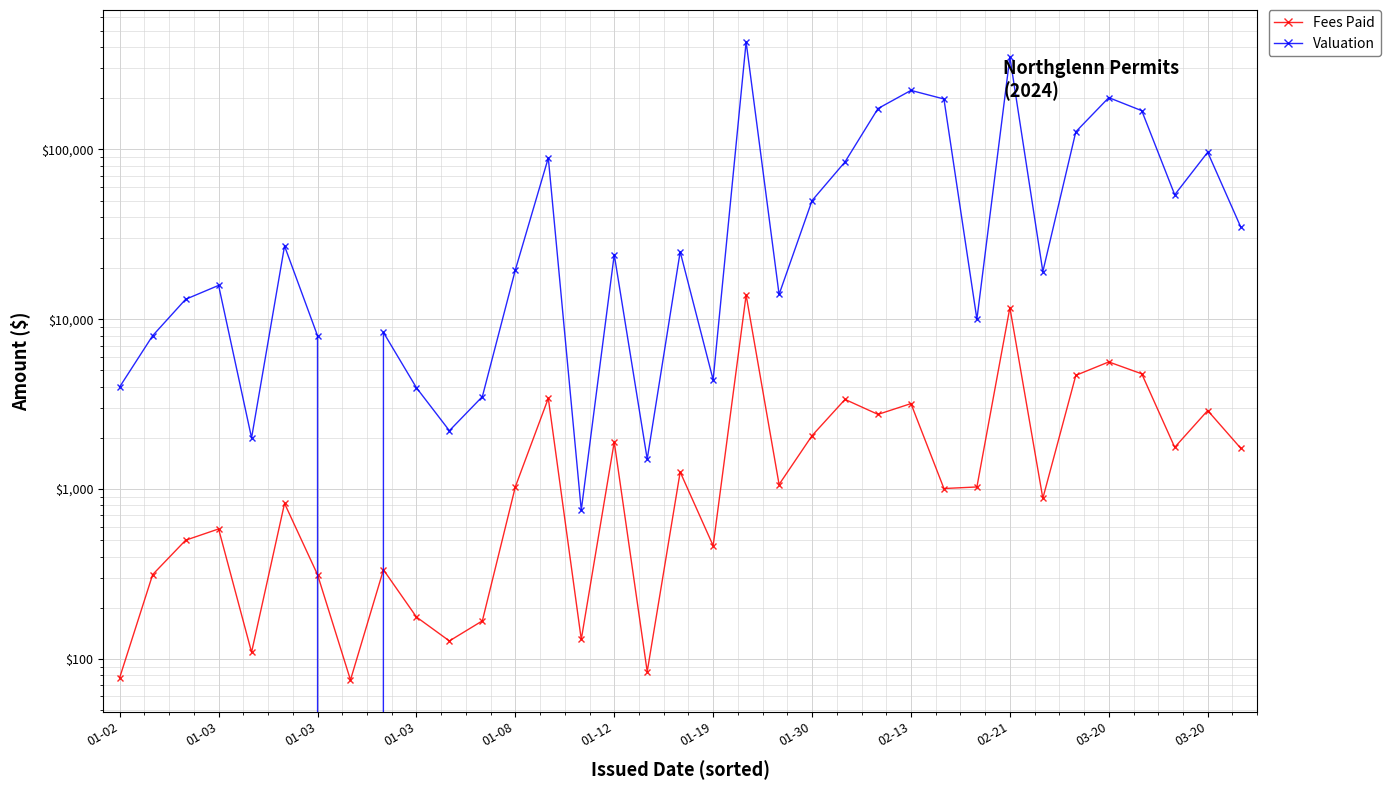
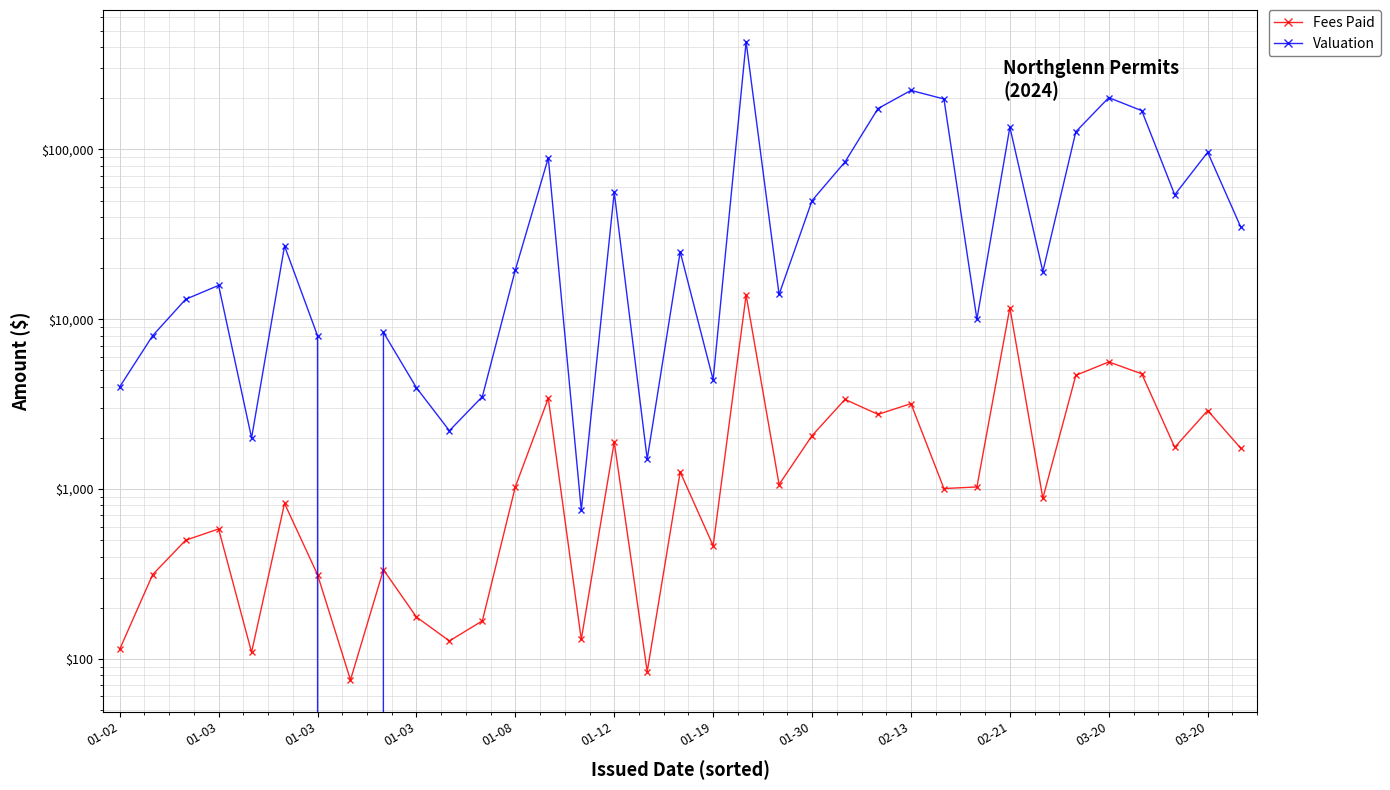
Fees Paid, 01-02: $80 -> $110
Valuation, 01-12: $24,000 -> $56,000
Valuation, 02-21: $350,000 -> $140,000
